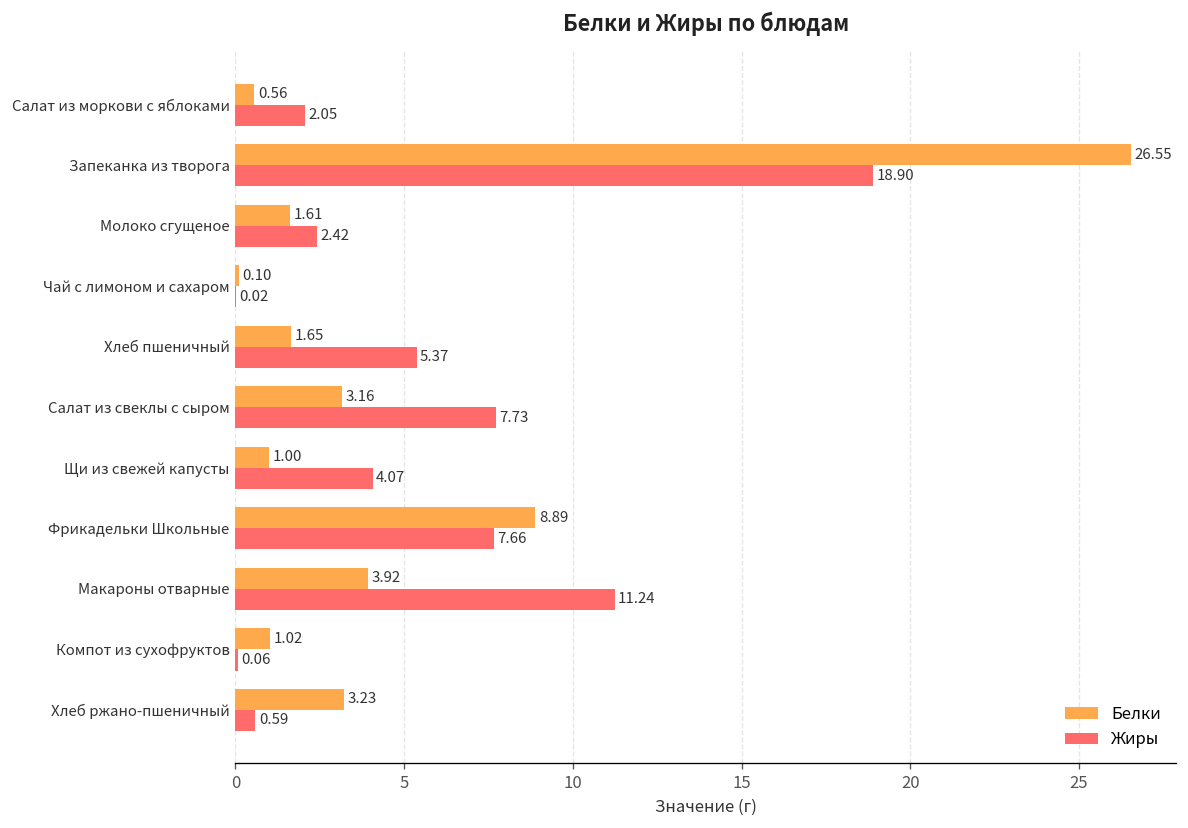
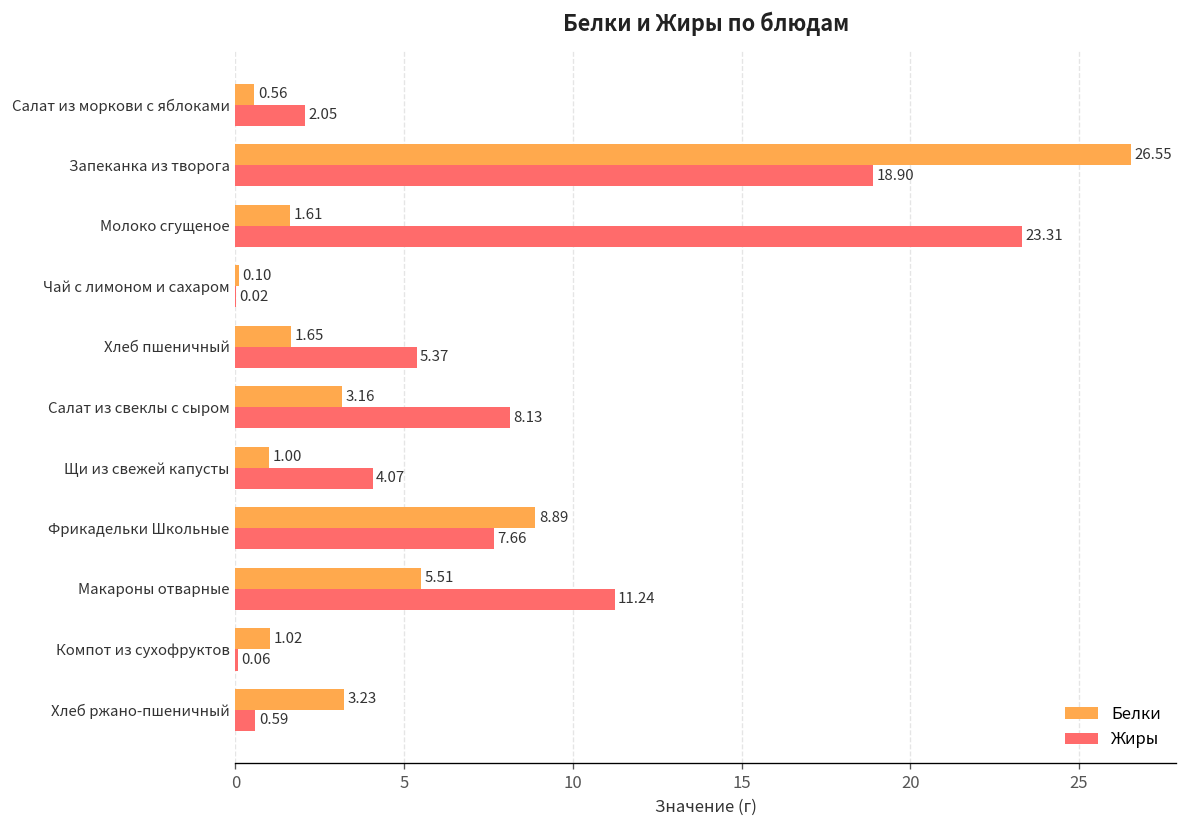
Жиры, Молоко сгущеное: 2.42 -> 23.31
Жиры, Салат из свеклы с сыром: 7.73 -> 8.13
Белки, Макароны отварные: 3.92 -> 5.51
